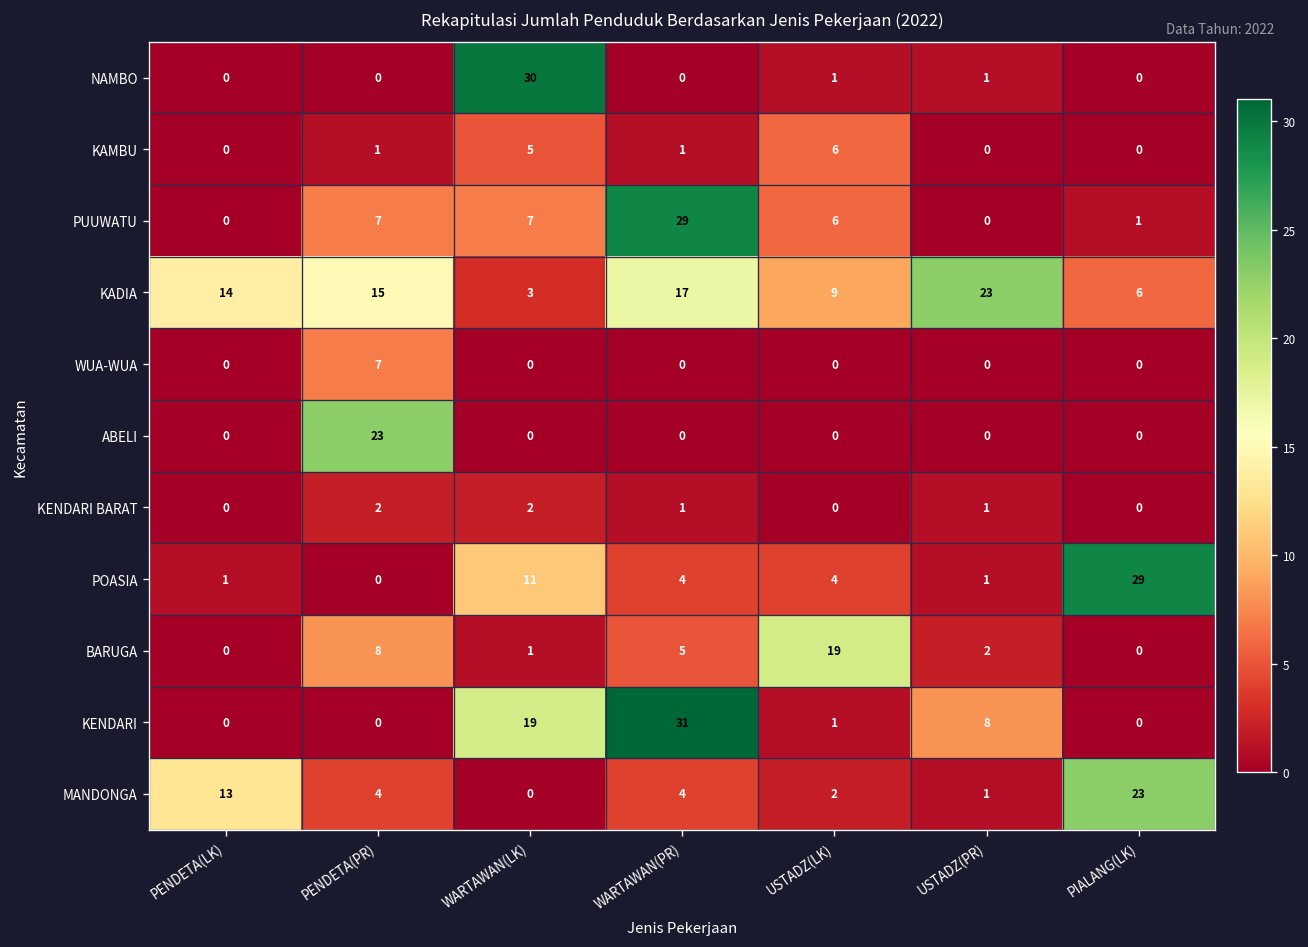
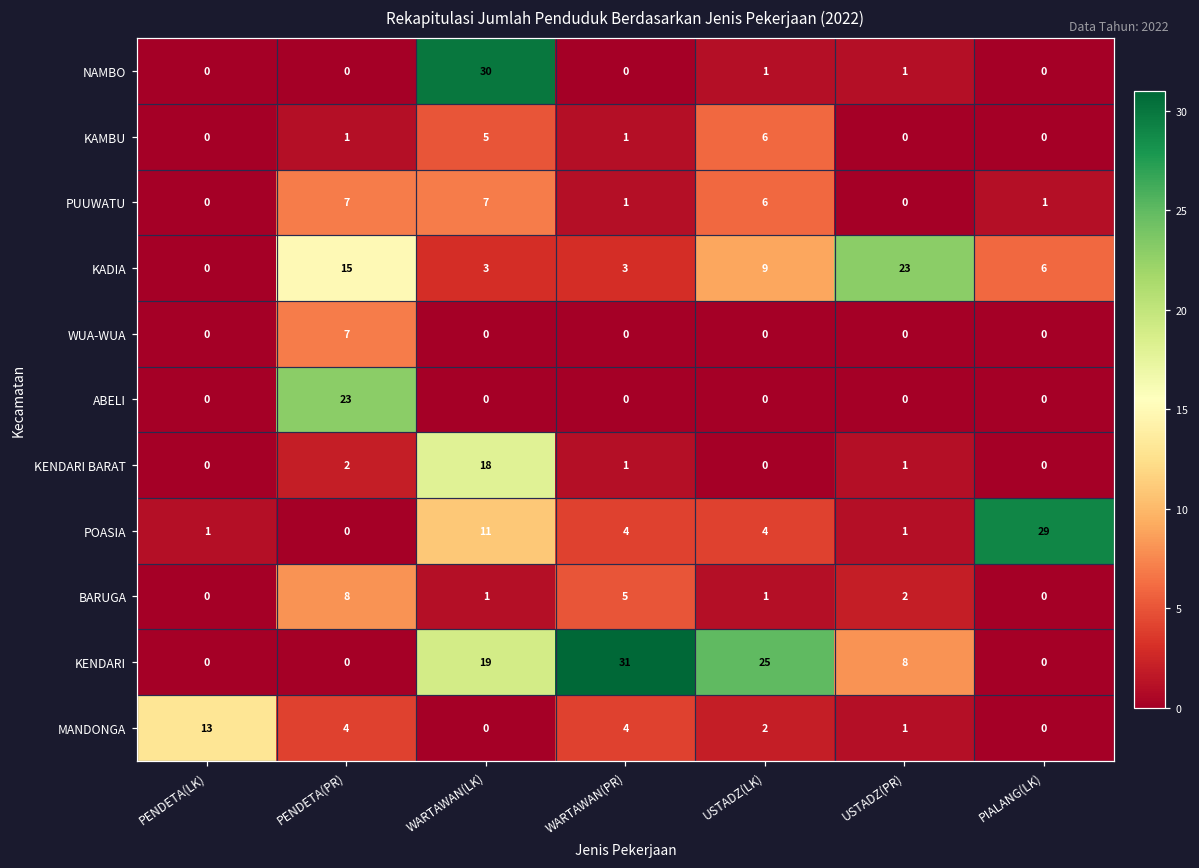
PUUWATU, WARTAWAN(PR): 29 -> 1
KADIA, PENDETA(LK): 14 -> 0
KADIA, WARTAWAN(PR): 17 -> 3
KENDARI BARAT, WARTAWAN(LK): 2 -> 18
BARUGA, USTADZ(LK): 19 -> 1
KENDARI, USTADZ(LK): 1 -> 25
MANDONGA, PIALANG(LK): 23 -> 0
